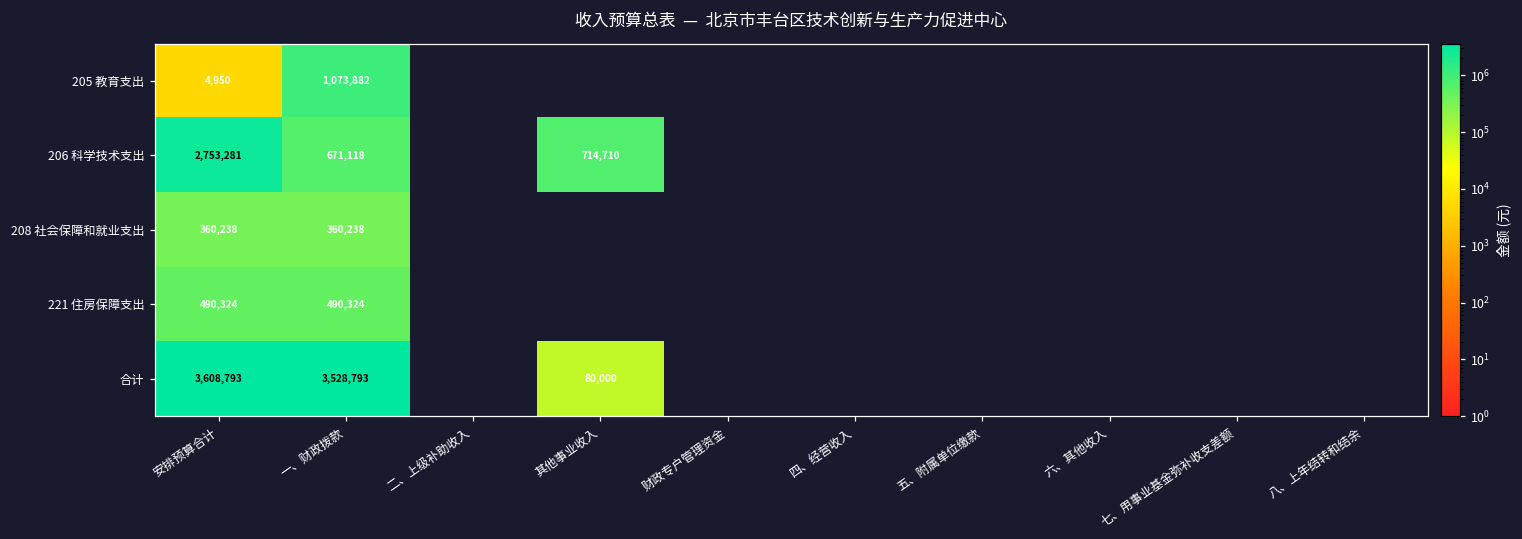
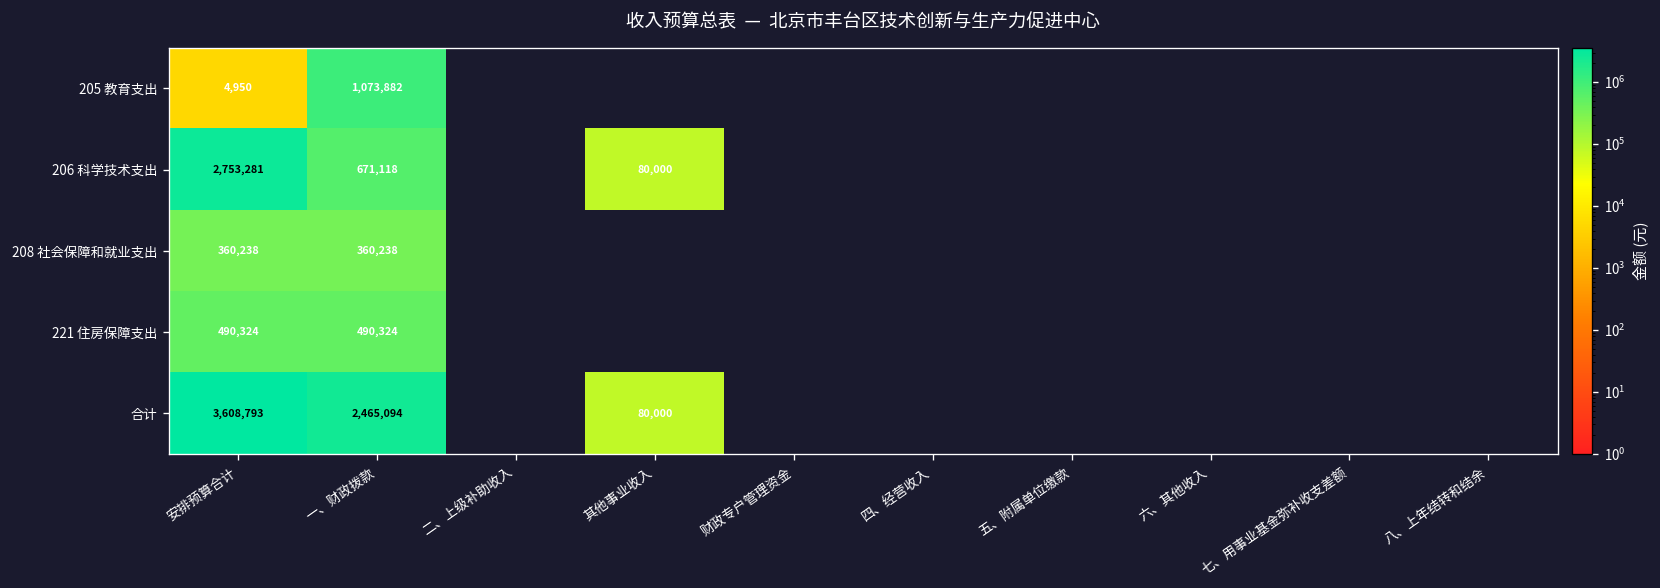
206 科学技术支出, 其他事业收入: 714,710 -> 80,000
合计, 一、财政拨款: 3,528,793 -> 2,465,094
